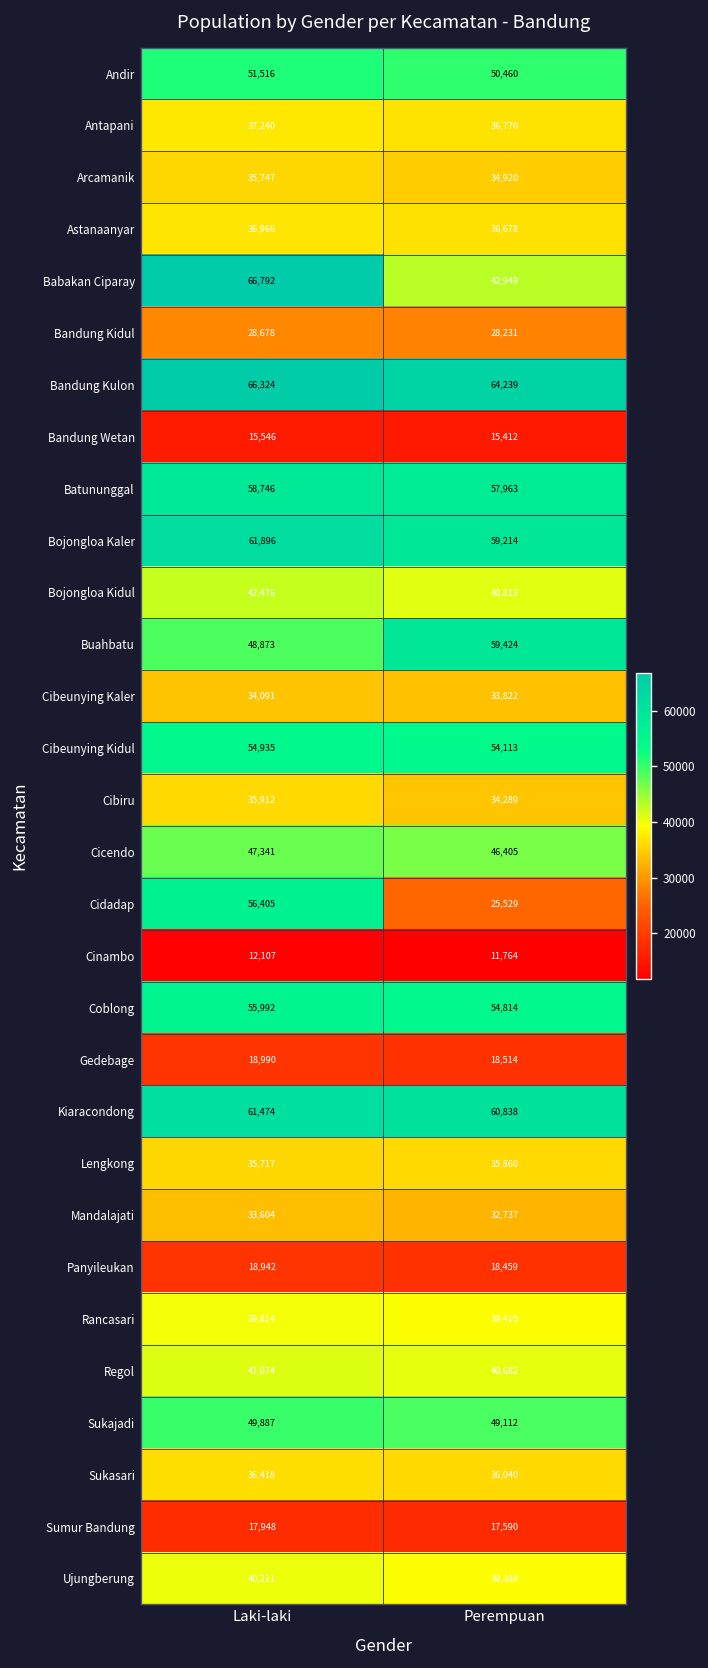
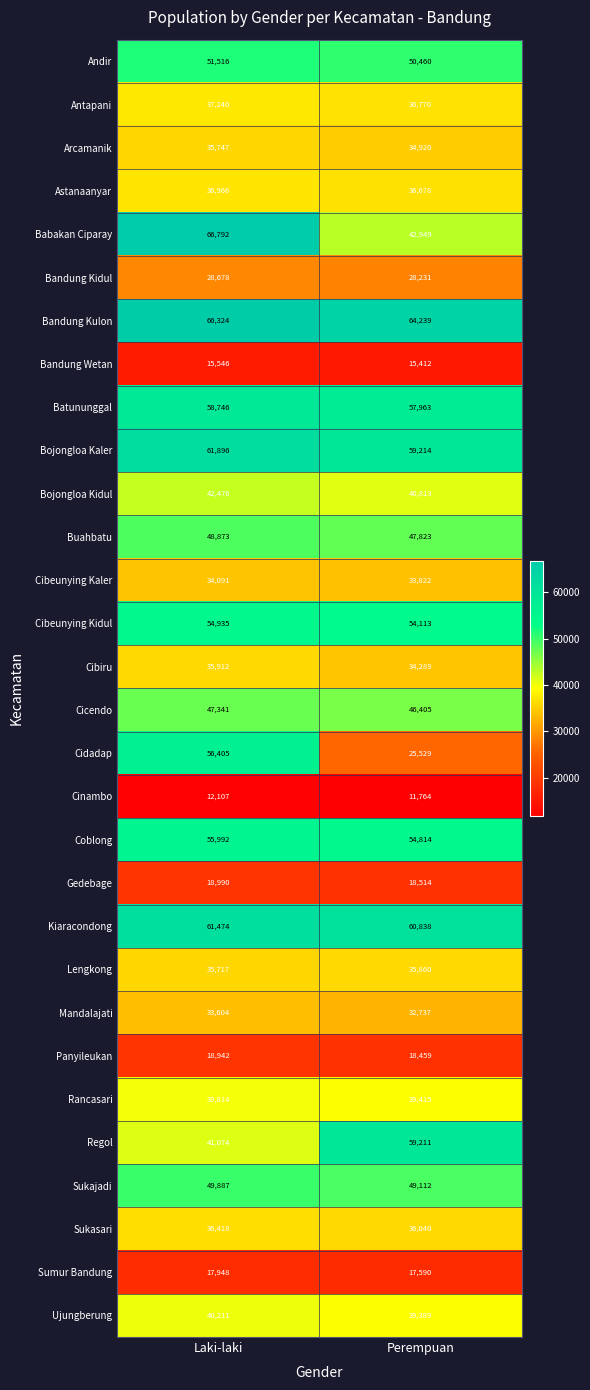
Buahbatu, Perempuan: 59,424 -> 47,823
Regol, Perempuan: 40,682 -> 59,211
